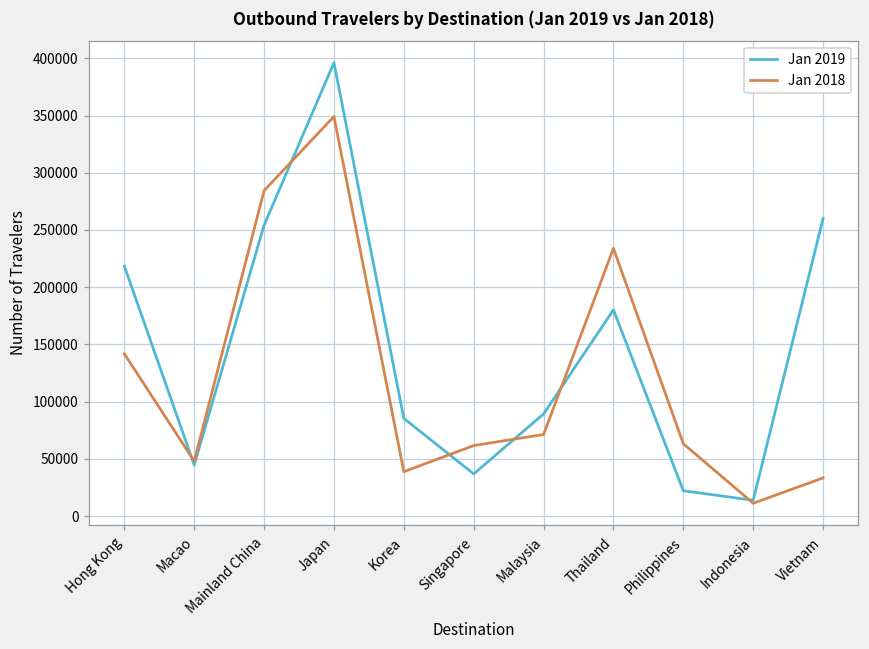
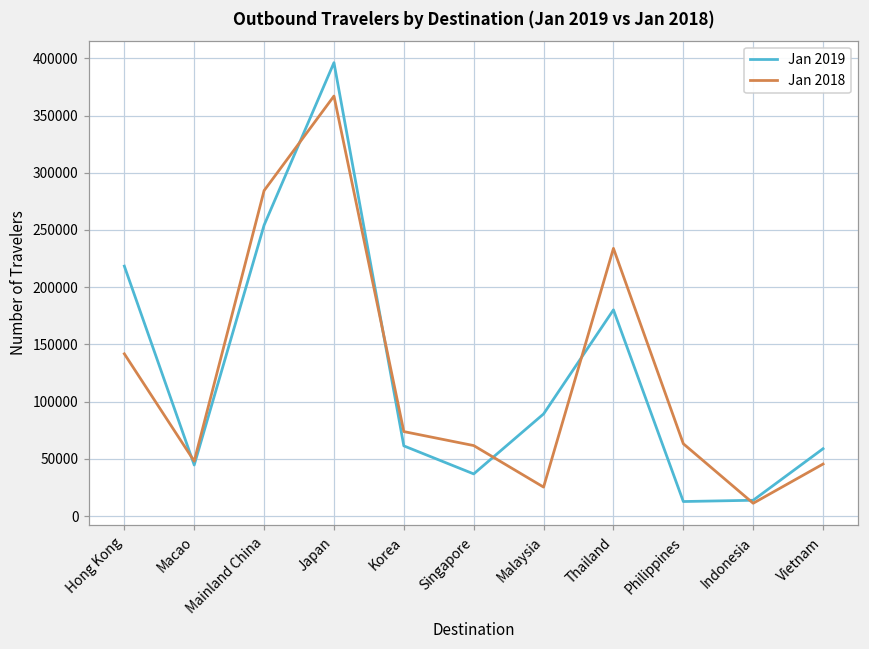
Jan 2018, Japan: 349000 -> 367000
Jan 2019, Korea: 85000 -> 61000
Jan 2018, Korea: 39000 -> 74000
Jan 2018, Malaysia: 71000 -> 25000
Jan 2019, Philippines: 22000 -> 13000
Jan 2019, Vietnam: 260000 -> 59000
Jan 2018, Vietnam: 33000 -> 45000
